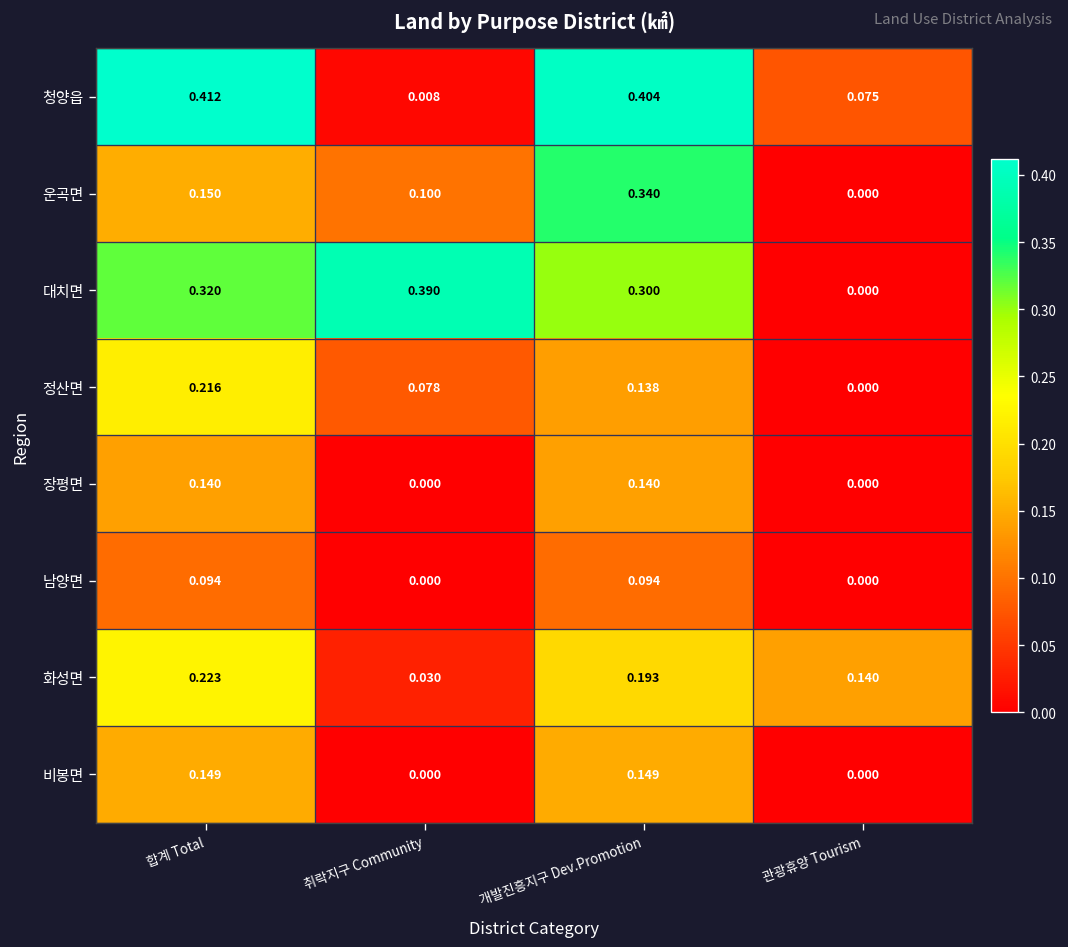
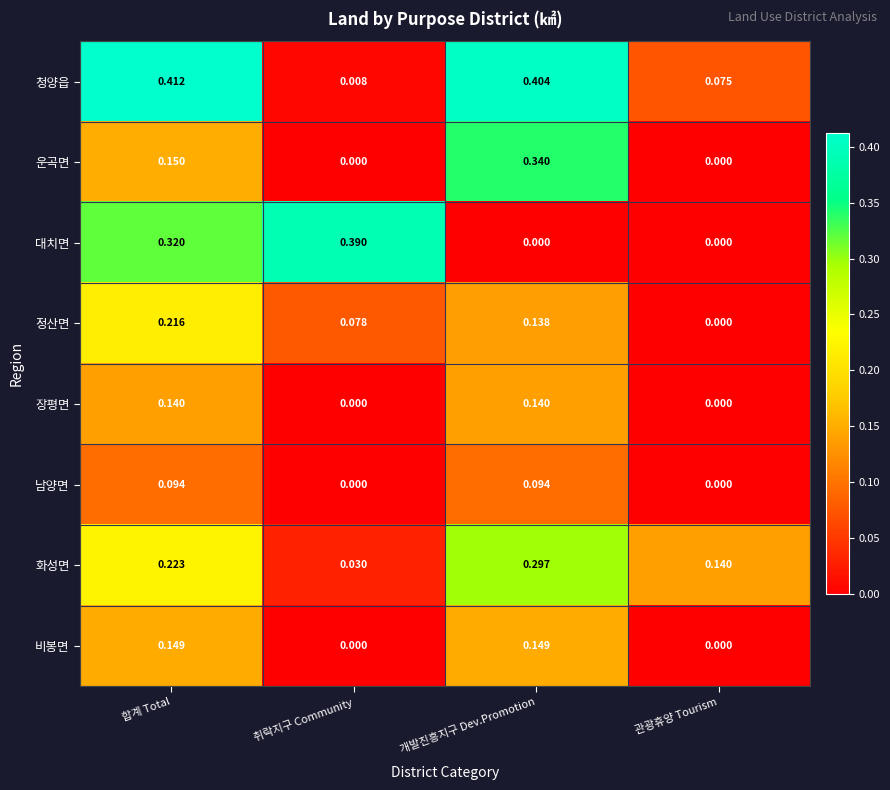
운곡면, 취락지구 Community: 0.100 -> 0.000
대치면, 개발진흥지구 Dev.Promotion: 0.300 -> 0.000
화성면, 개발진흥지구 Dev.Promotion: 0.193 -> 0.297
